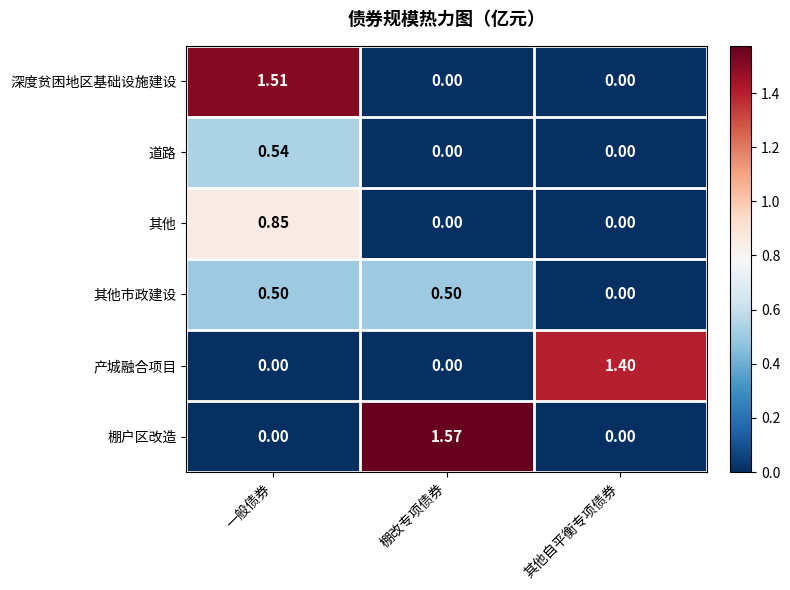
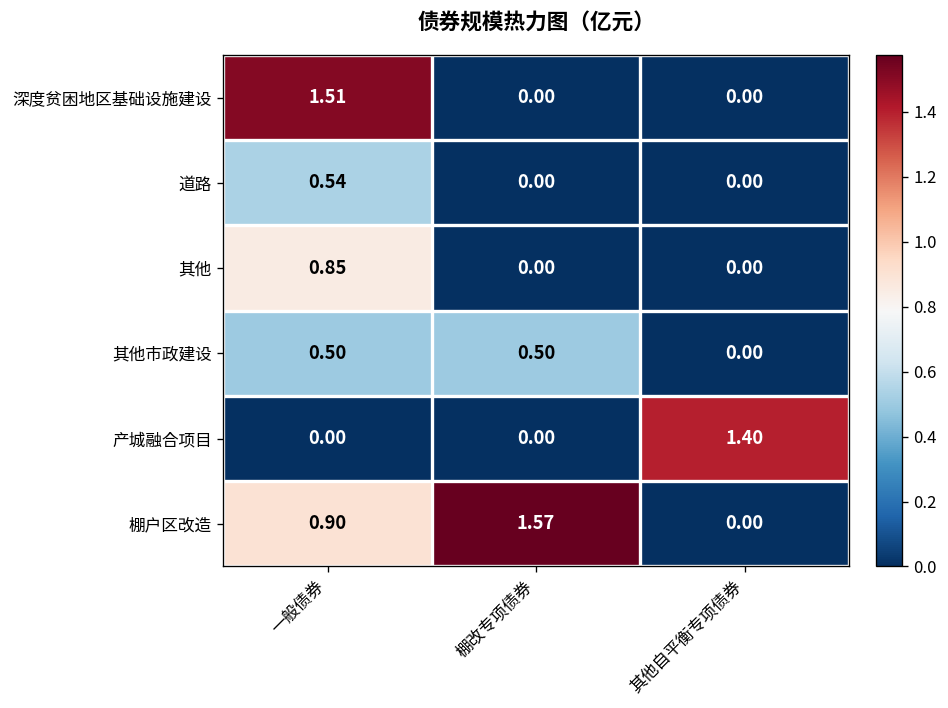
棚户区改造, 一般债券: 0.00 -> 0.90
